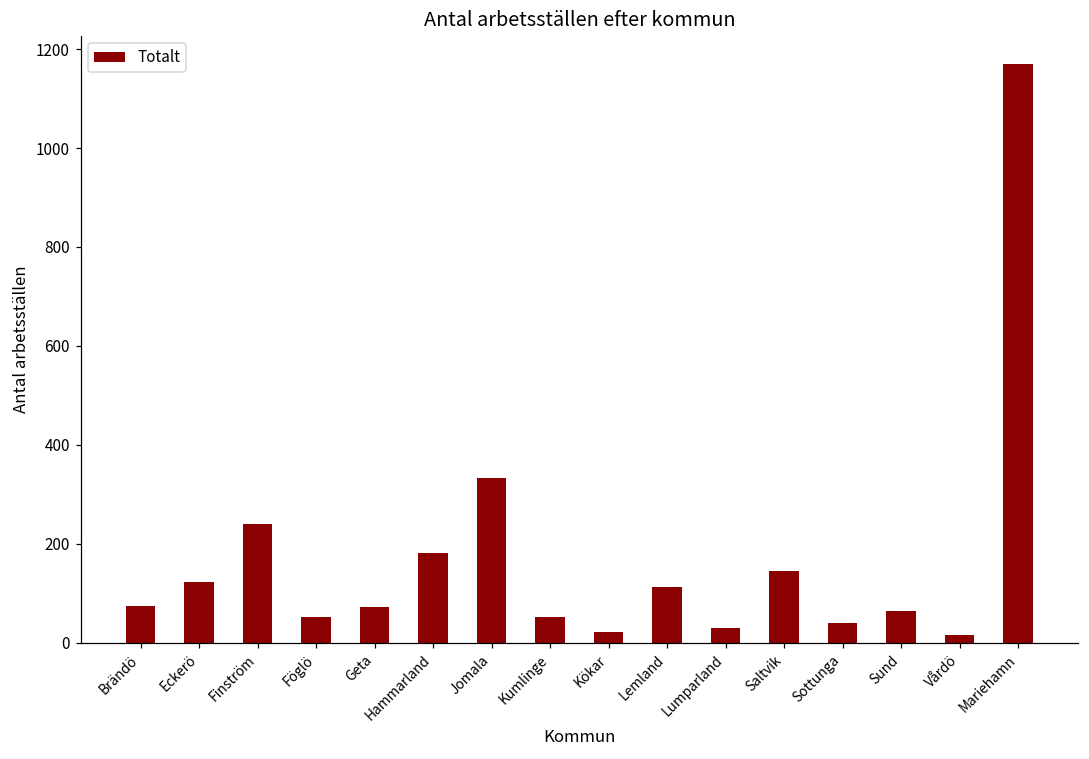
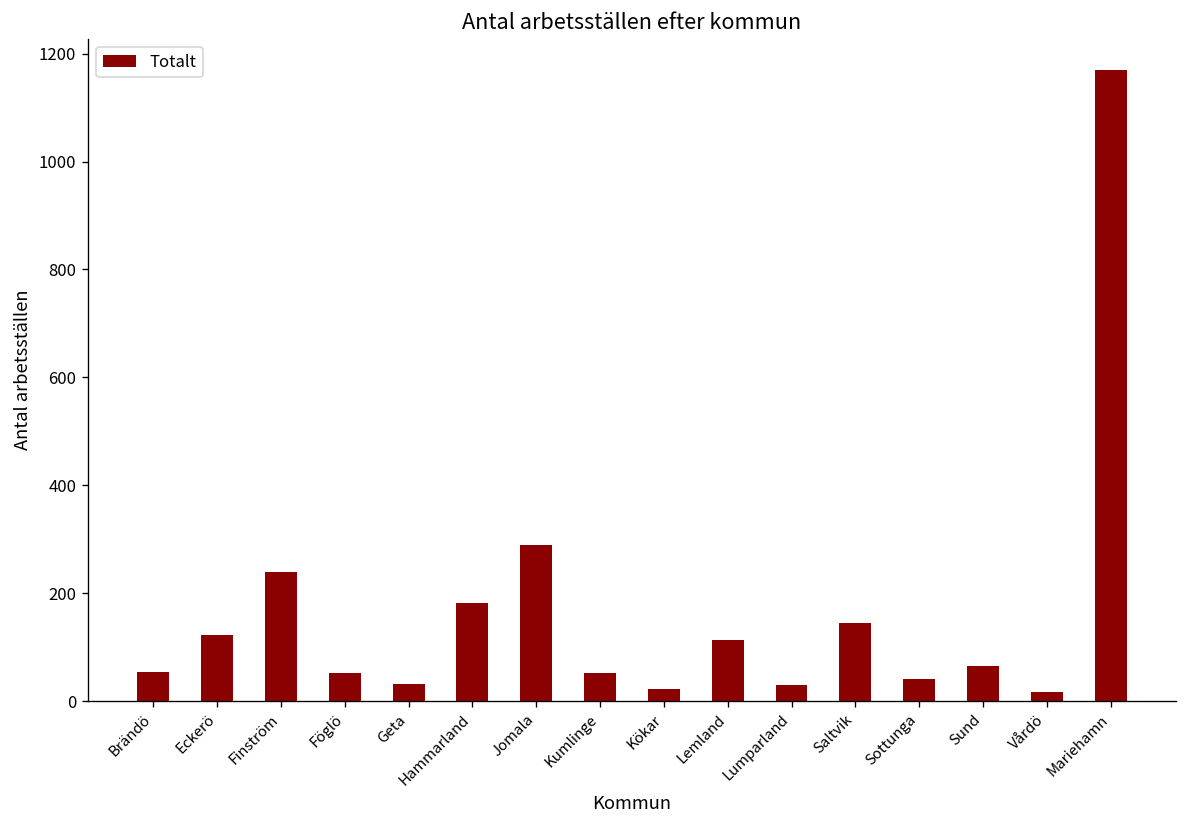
Brändö: 70 -> 50
Geta: 70 -> 30
Jomala: 330 -> 290
